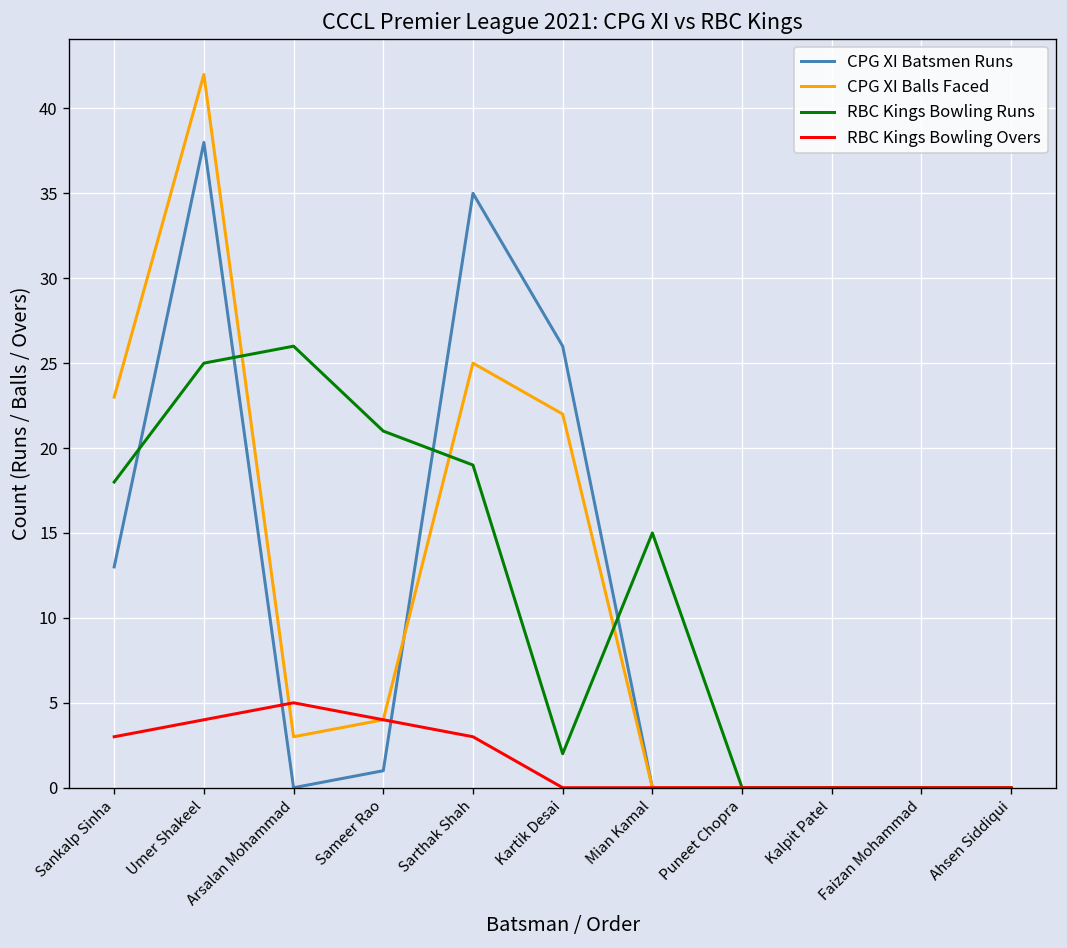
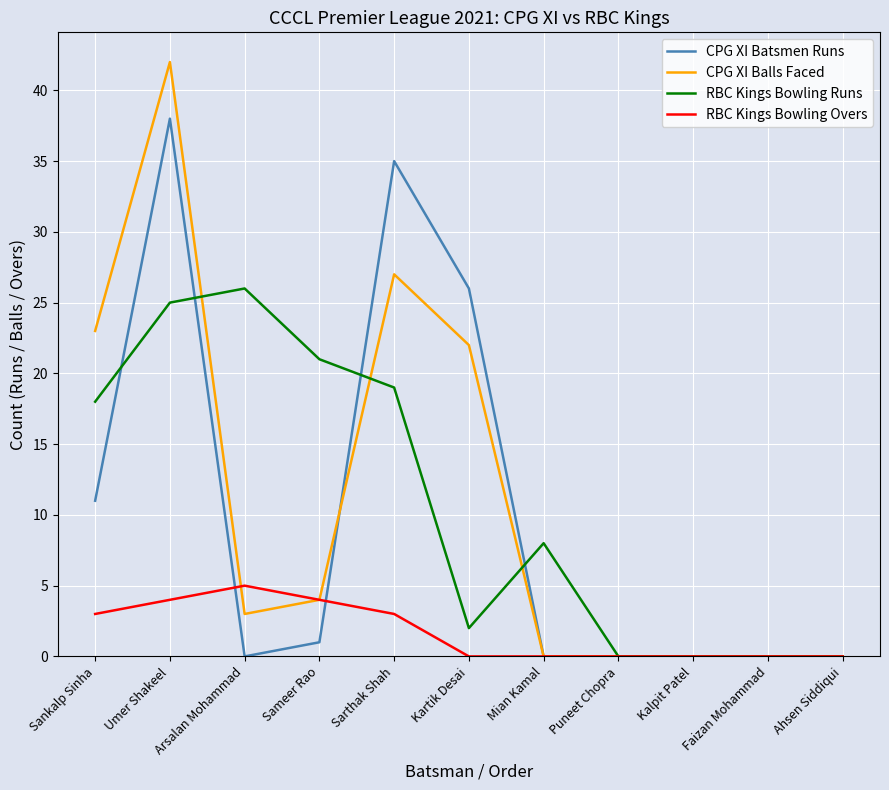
CPG XI Batsmen Runs, Sankalp Sinha: 13 -> 11
CPG XI Balls Faced, Sarthak Shah: 25 -> 27
RBC Kings Bowling Runs, Mian Kamal: 15 -> 8
